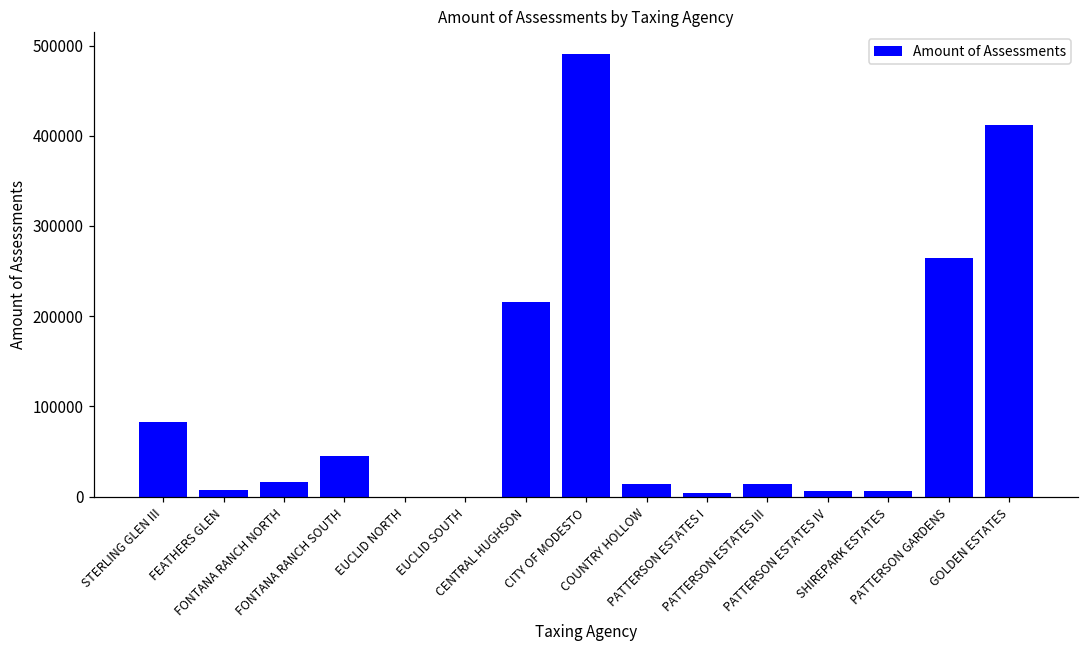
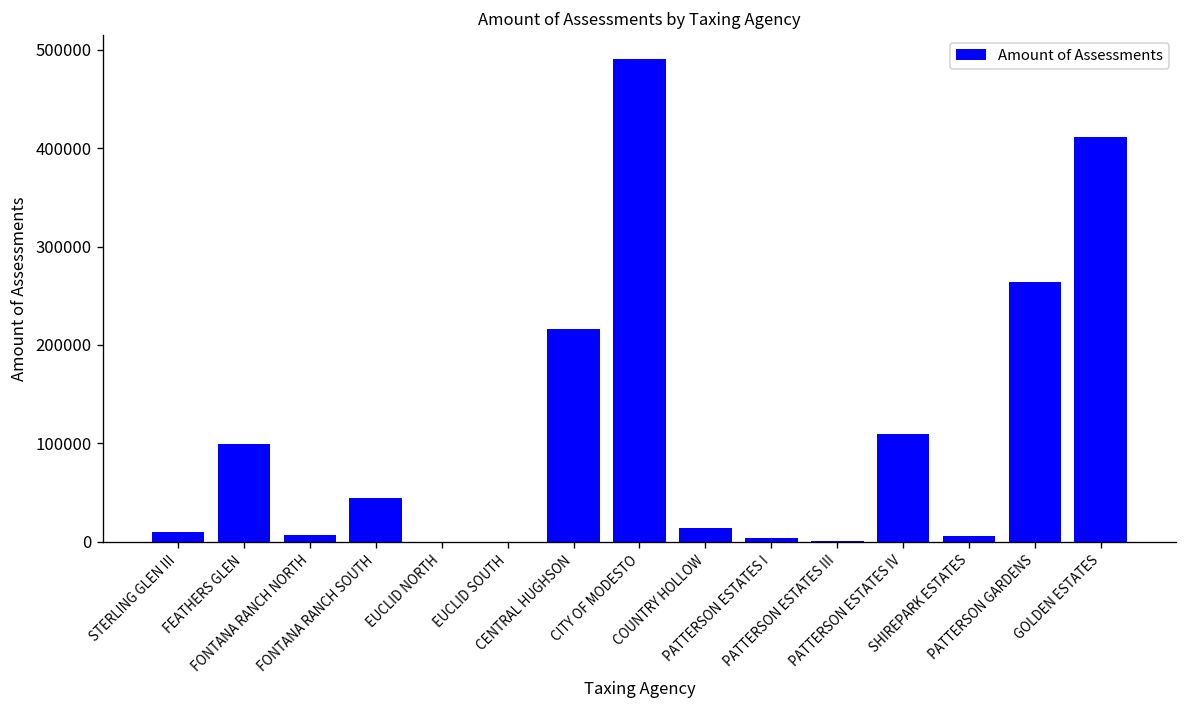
STERLING GLEN III: 80000 -> 10000
FEATHERS GLEN: 10000 -> 100000
FONTANA RANCH NORTH: 20000 -> 10000
PATTERSON ESTATES III: 10000 -> 0
PATTERSON ESTATES IV: 10000 -> 110000
